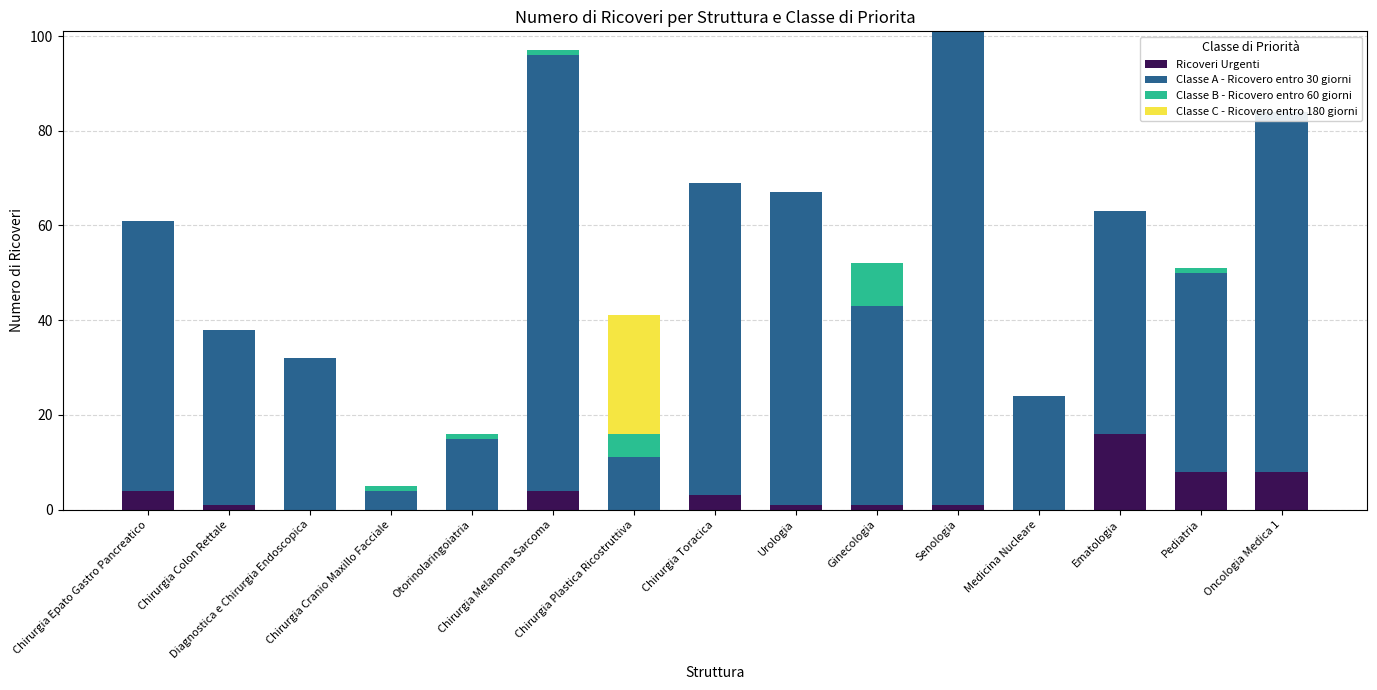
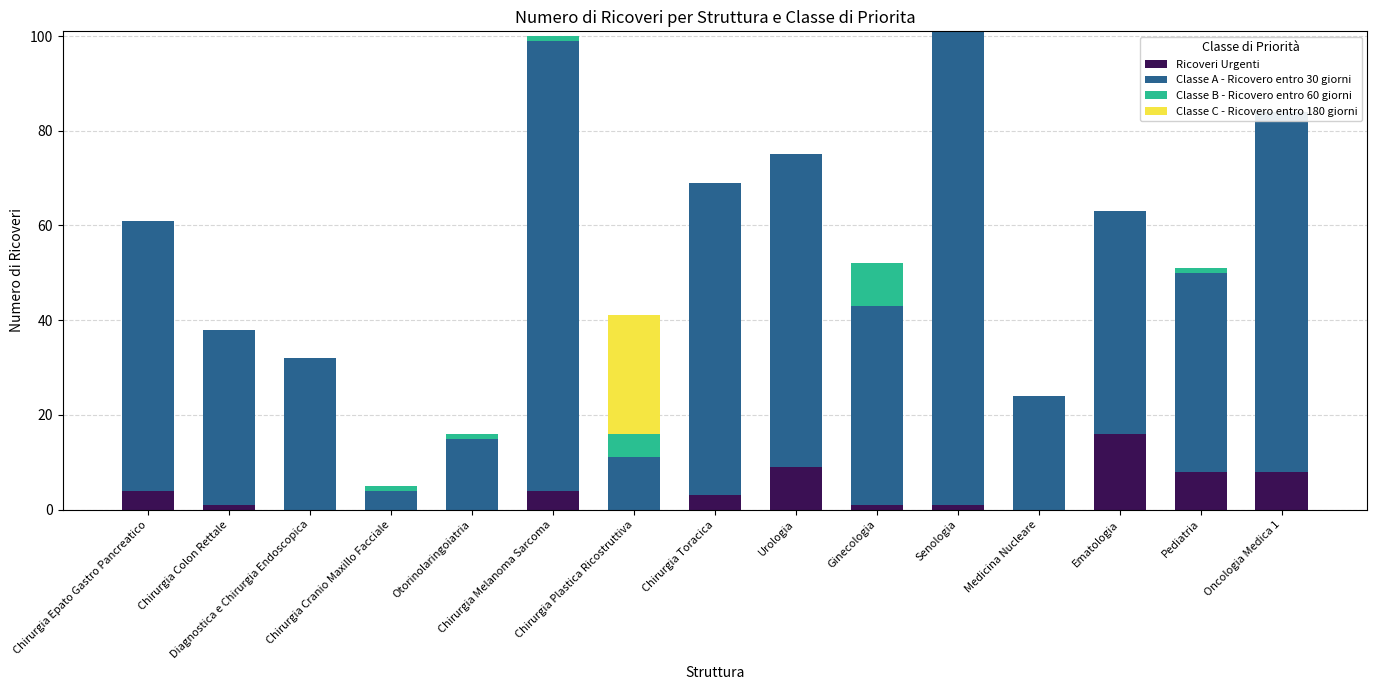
Classe A - Ricovero entro 30 giorni, Chirurgia Melanoma Sarcoma: 92 -> 95
Ricoveri Urgenti, Urologia: 1 -> 9
